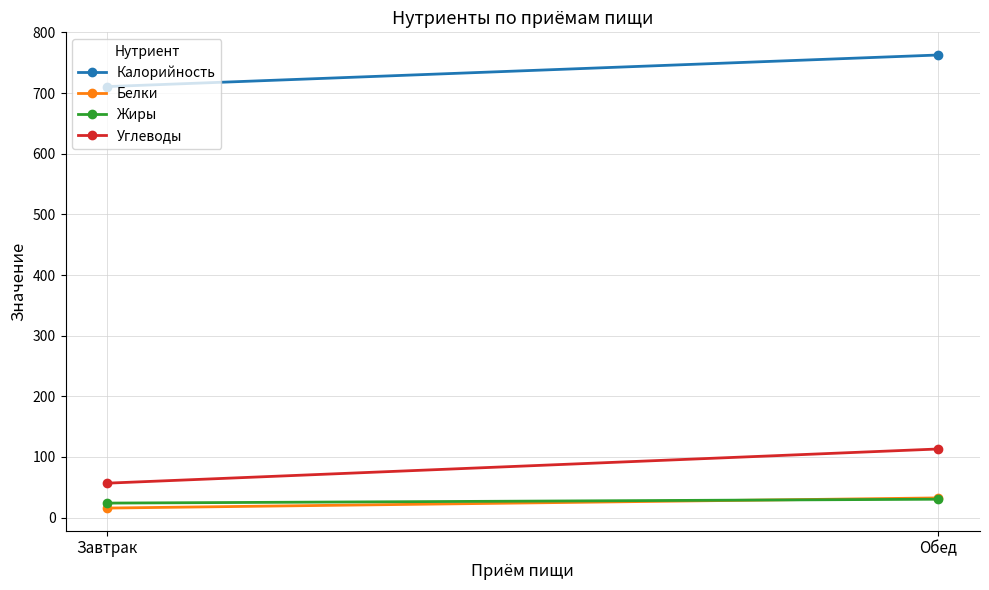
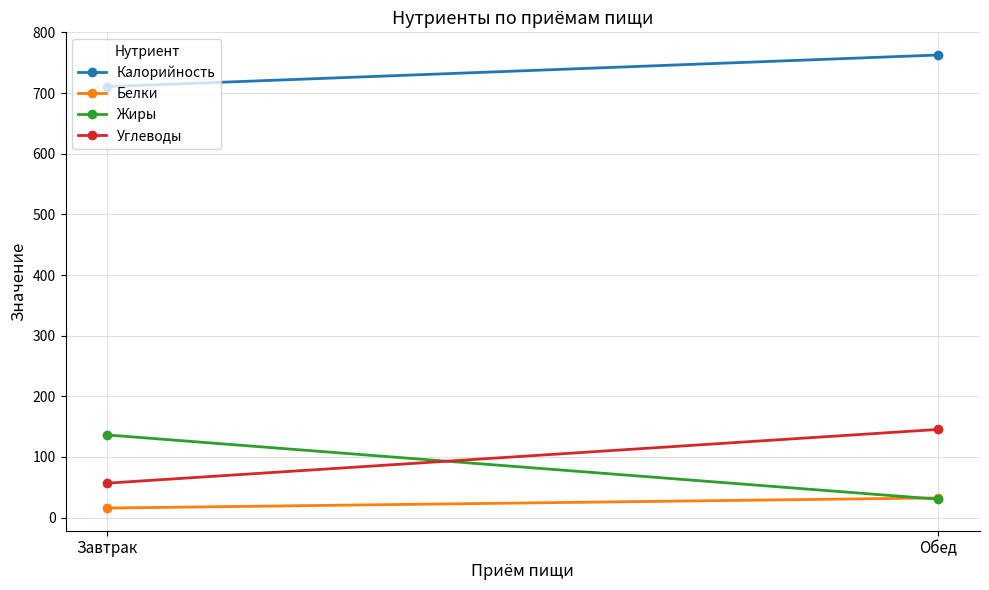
Жиры, Завтрак: 20 -> 140
Углеводы, Обед: 110 -> 150
